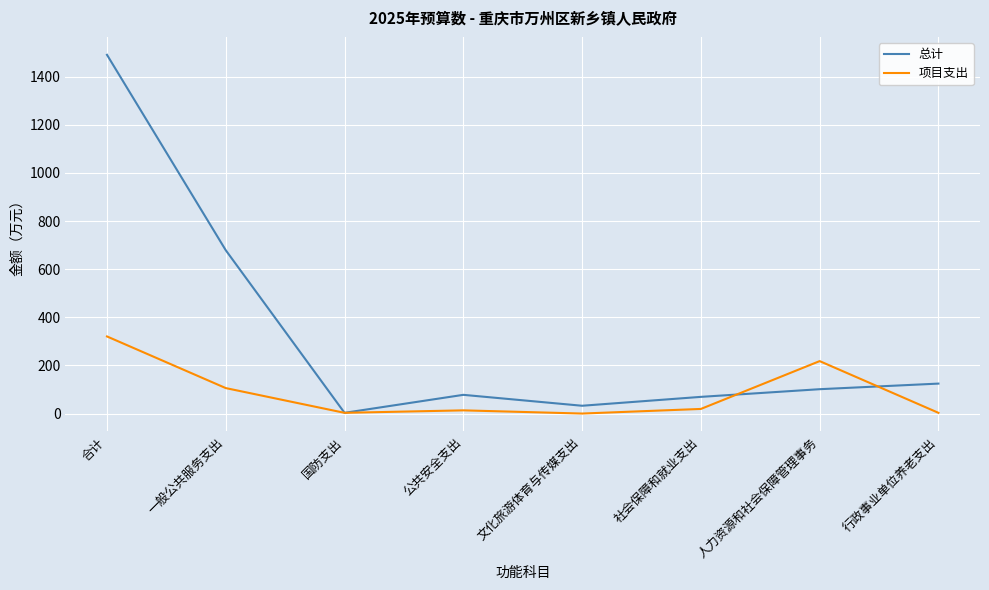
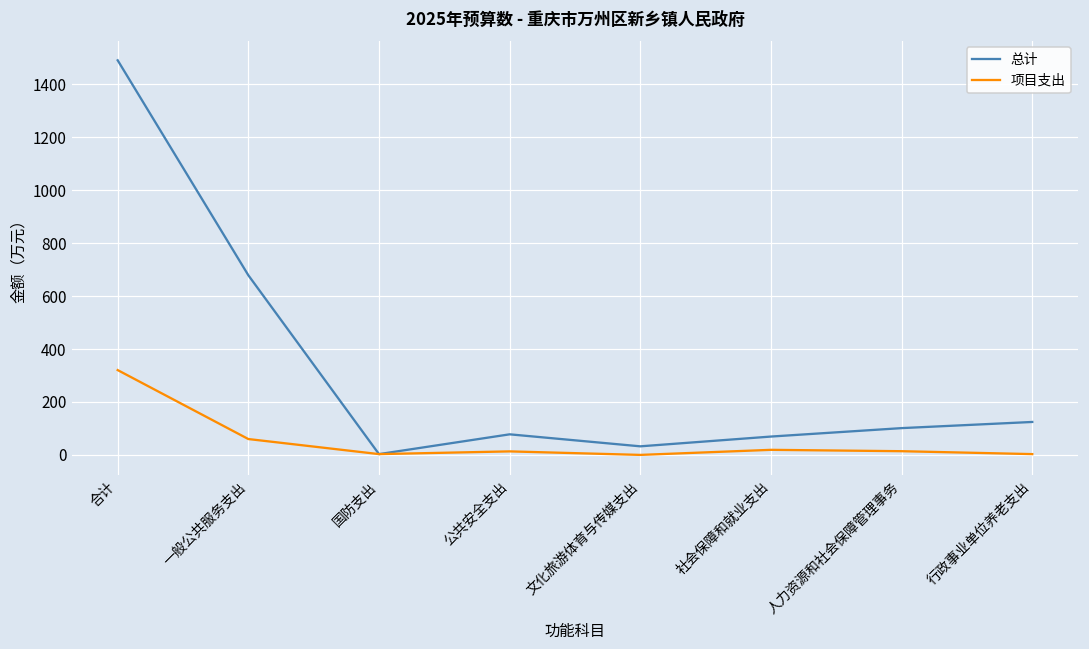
项目支出, 一般公共服务支出: 110 -> 60
项目支出, 人力资源和社会保障管理事务: 220 -> 10
